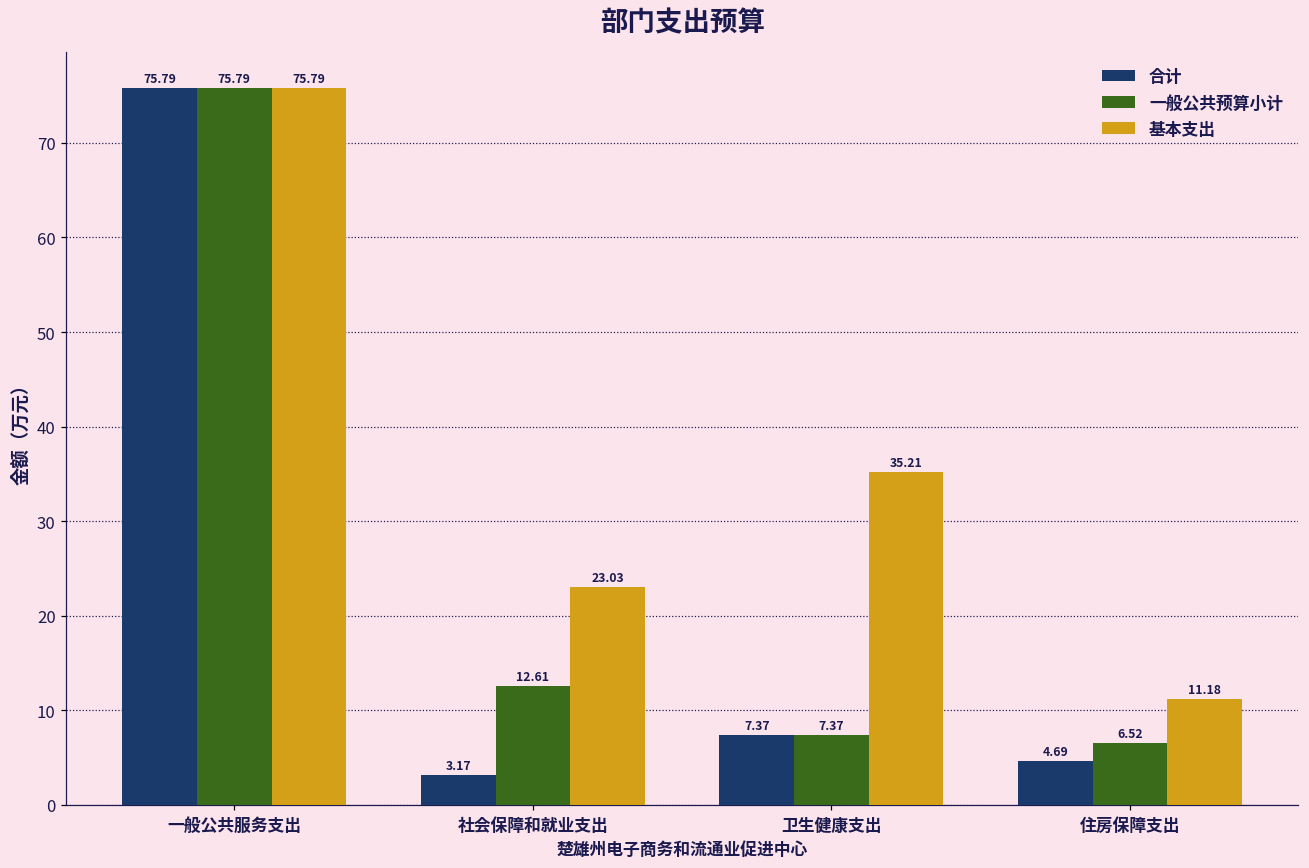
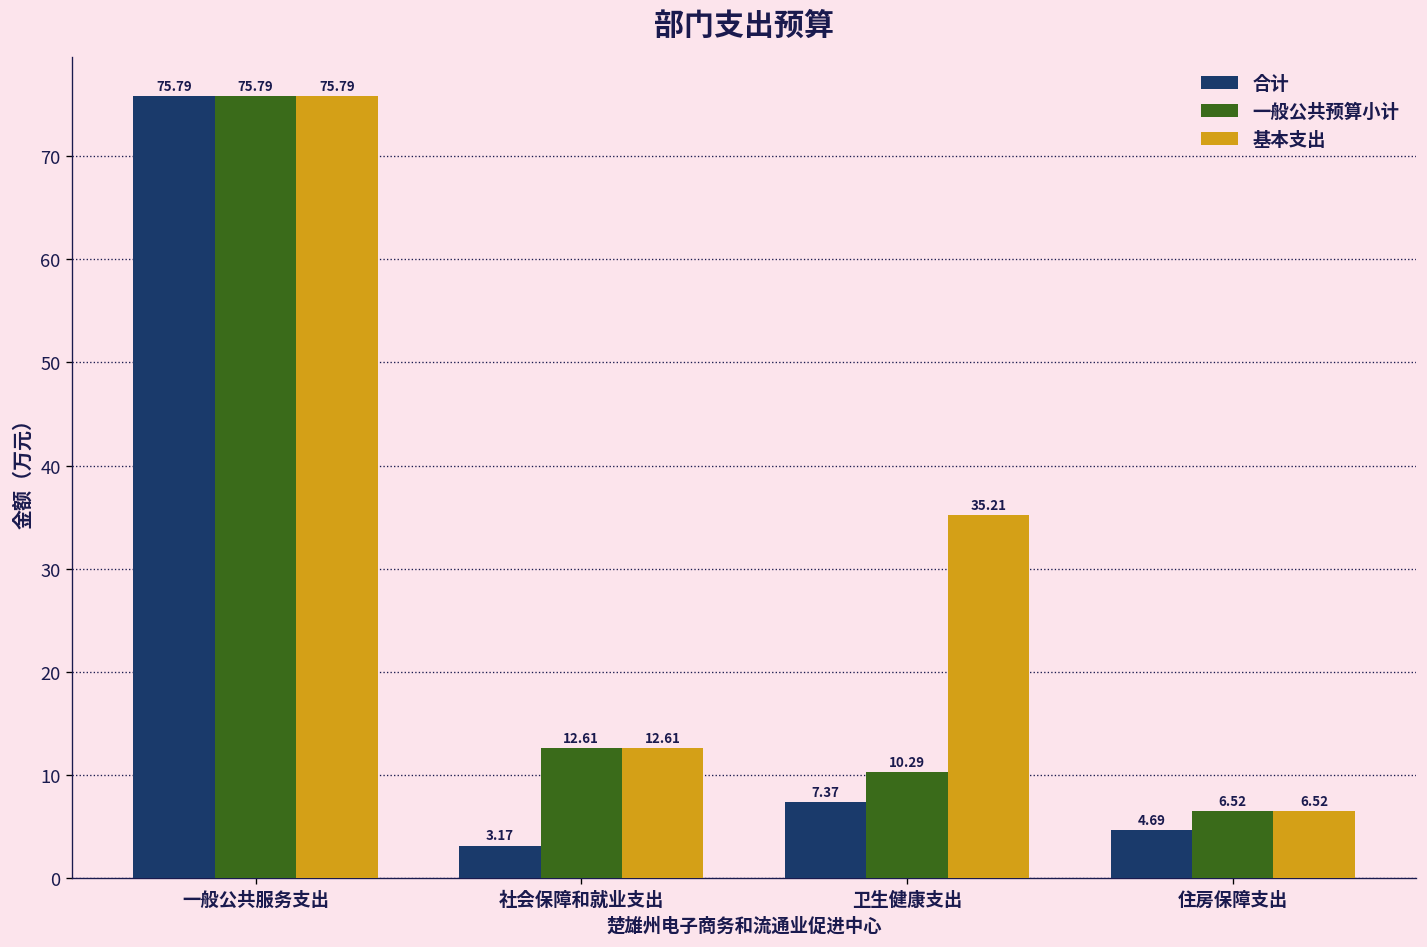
基本支出, 社会保障和就业支出: 23.03 -> 12.61
一般公共预算小计, 卫生健康支出: 7.37 -> 10.29
基本支出, 住房保障支出: 11.18 -> 6.52
